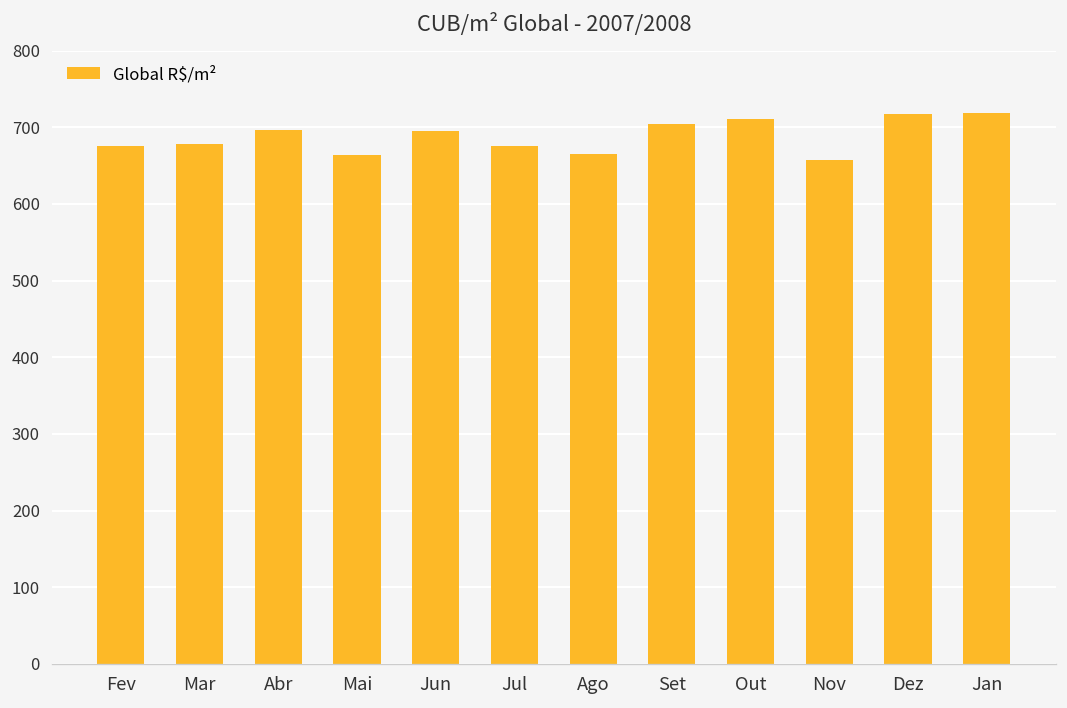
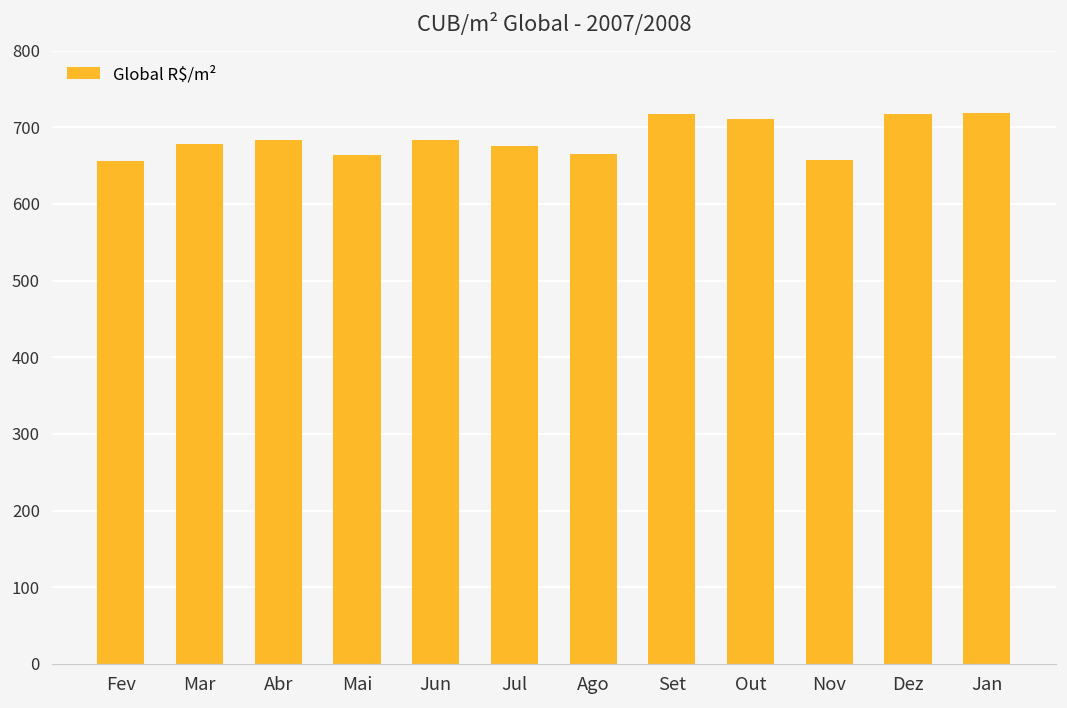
Fev: 680 -> 660
Abr: 700 -> 680
Jun: 700 -> 680
Set: 700 -> 720
